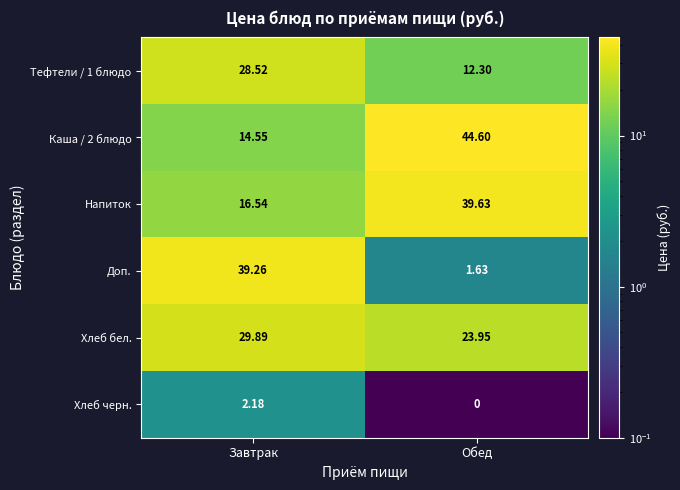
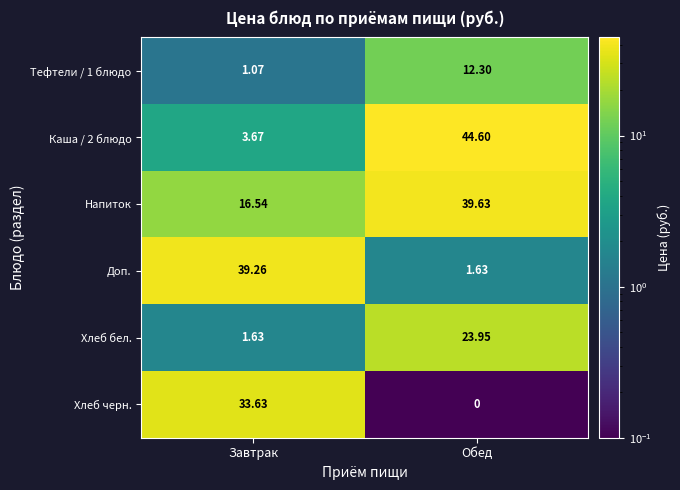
Тефтели / 1 блюдо, Завтрак: 28.52 -> 1.07
Каша / 2 блюдо, Завтрак: 14.55 -> 3.67
Хлеб бел., Завтрак: 29.89 -> 1.63
Хлеб черн., Завтрак: 2.18 -> 33.63
